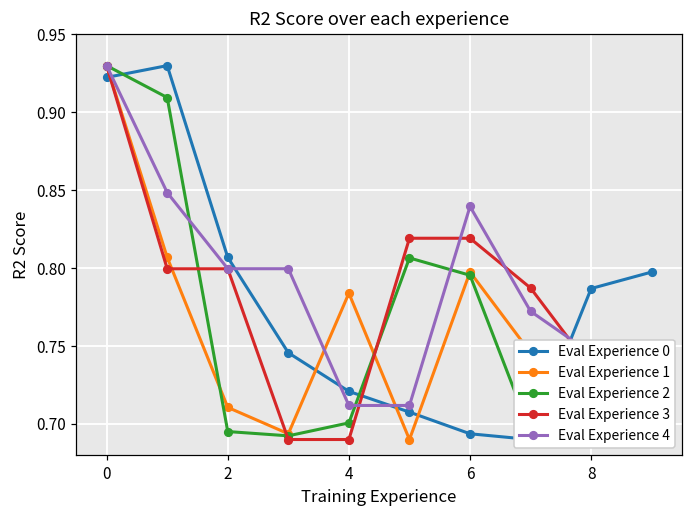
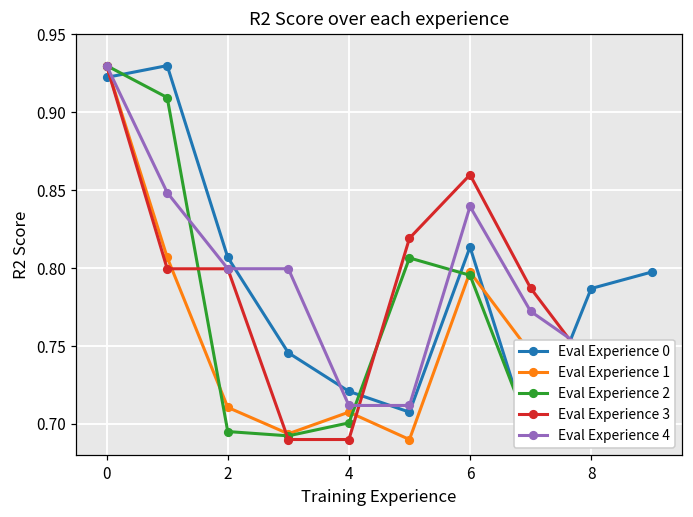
Eval Experience 1, 4: 0.784 -> 0.708
Eval Experience 0, 6: 0.694 -> 0.814
Eval Experience 3, 6: 0.819 -> 0.860
